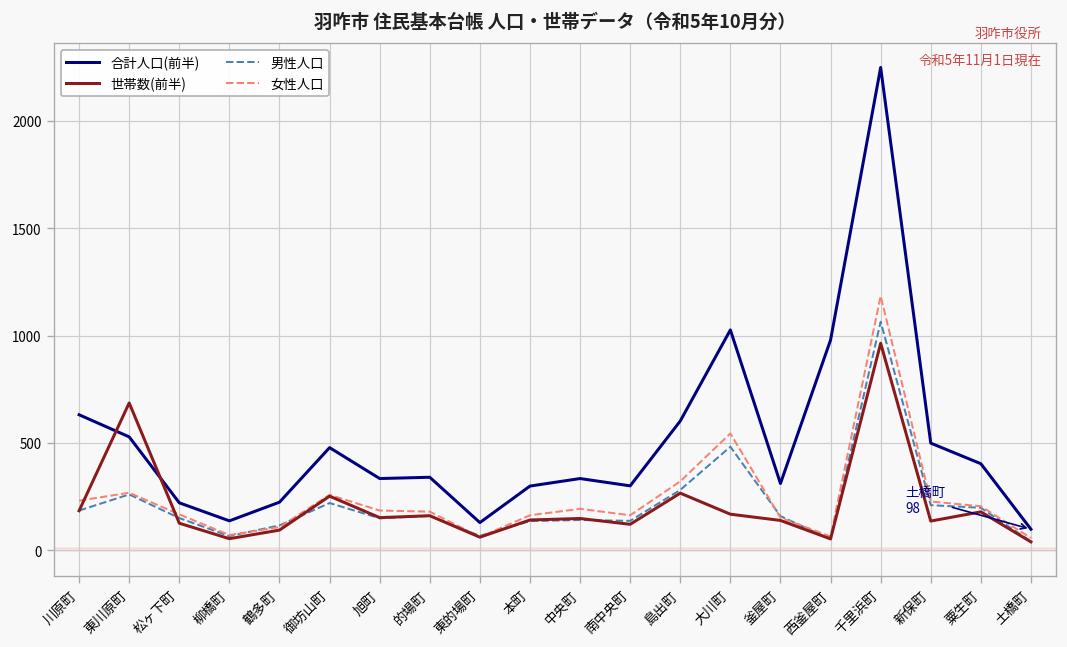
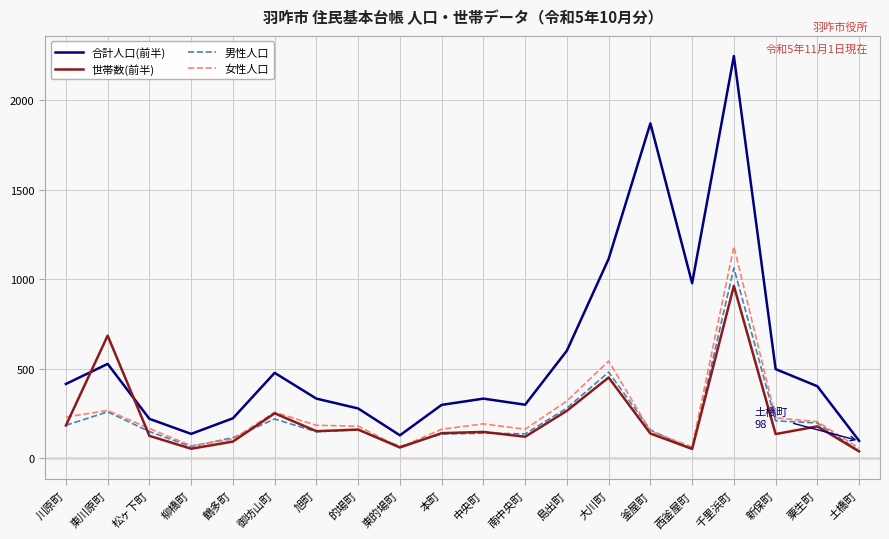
合計人口(前半), 川原町: 630 -> 420
合計人口(前半), 的場町: 340 -> 280
合計人口(前半), 大川町: 1030 -> 1120
世帯数(前半), 大川町: 170 -> 450
合計人口(前半), 釜屋町: 310 -> 1870
